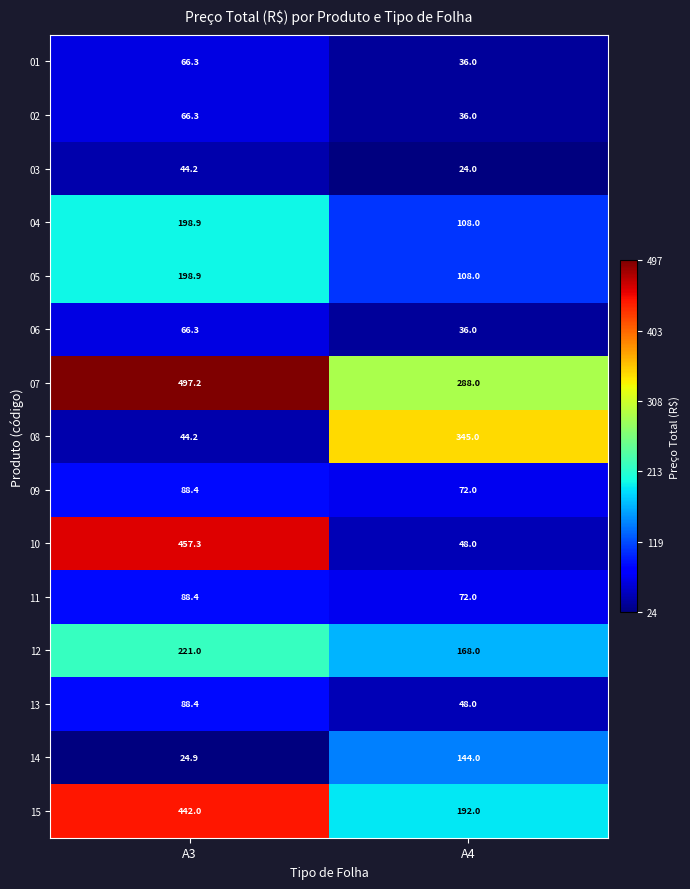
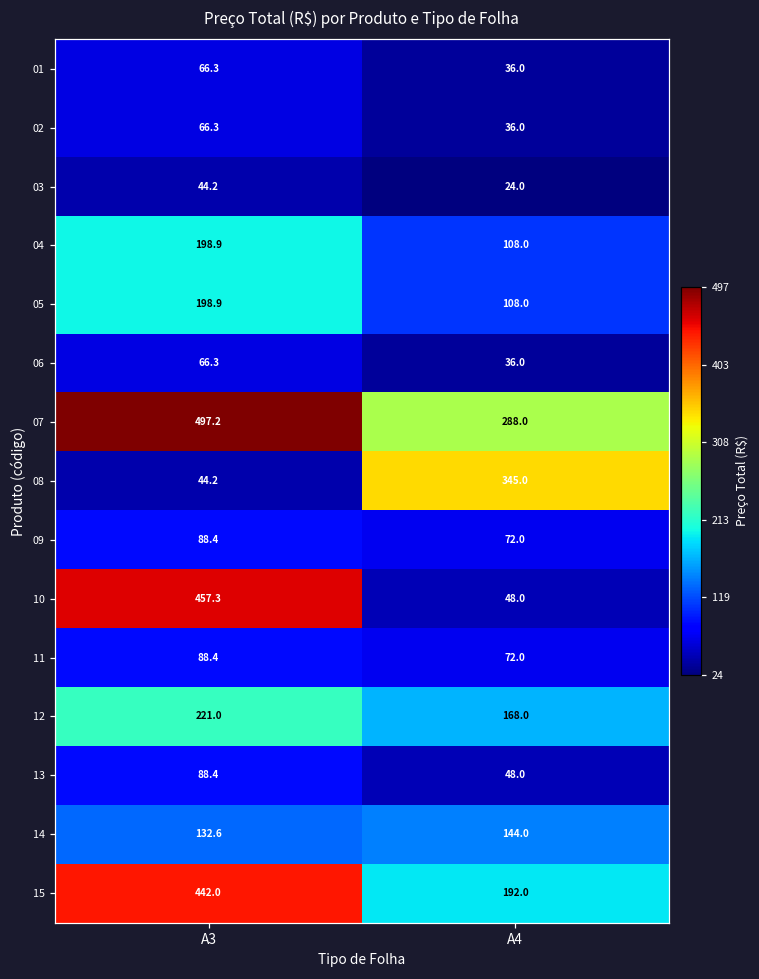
14, A3: 24.9 -> 132.6
